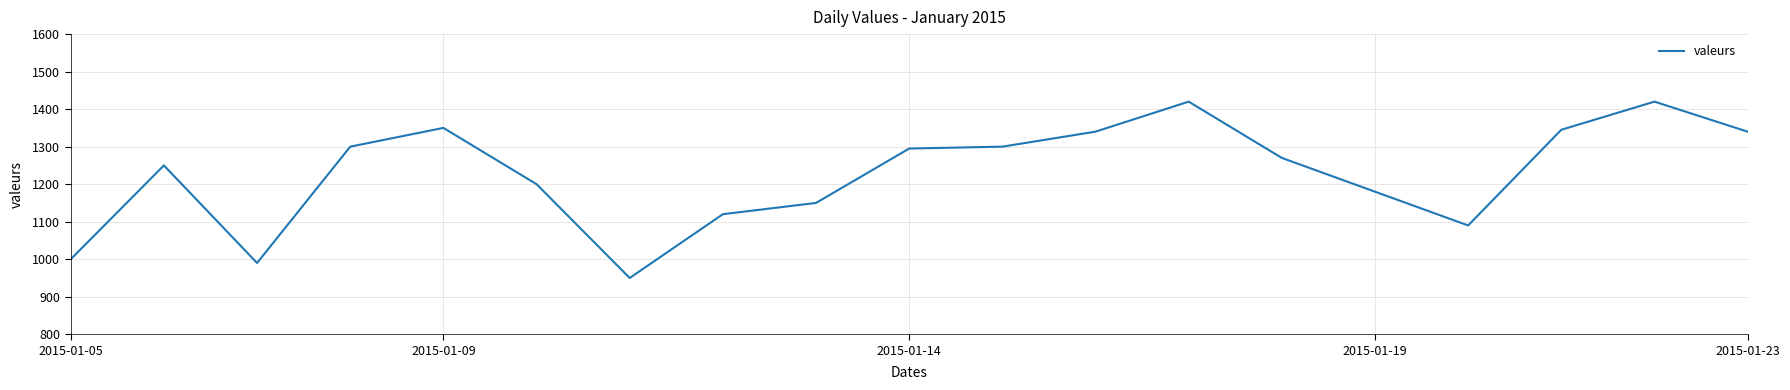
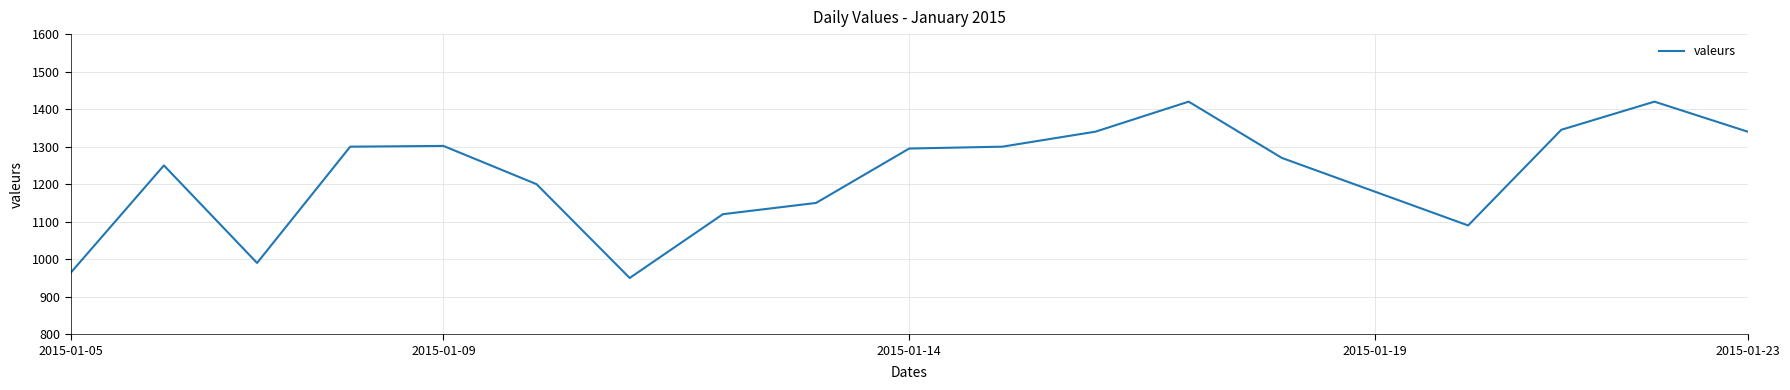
2015-01-05: 1000 -> 960
2015-01-09: 1350 -> 1300
